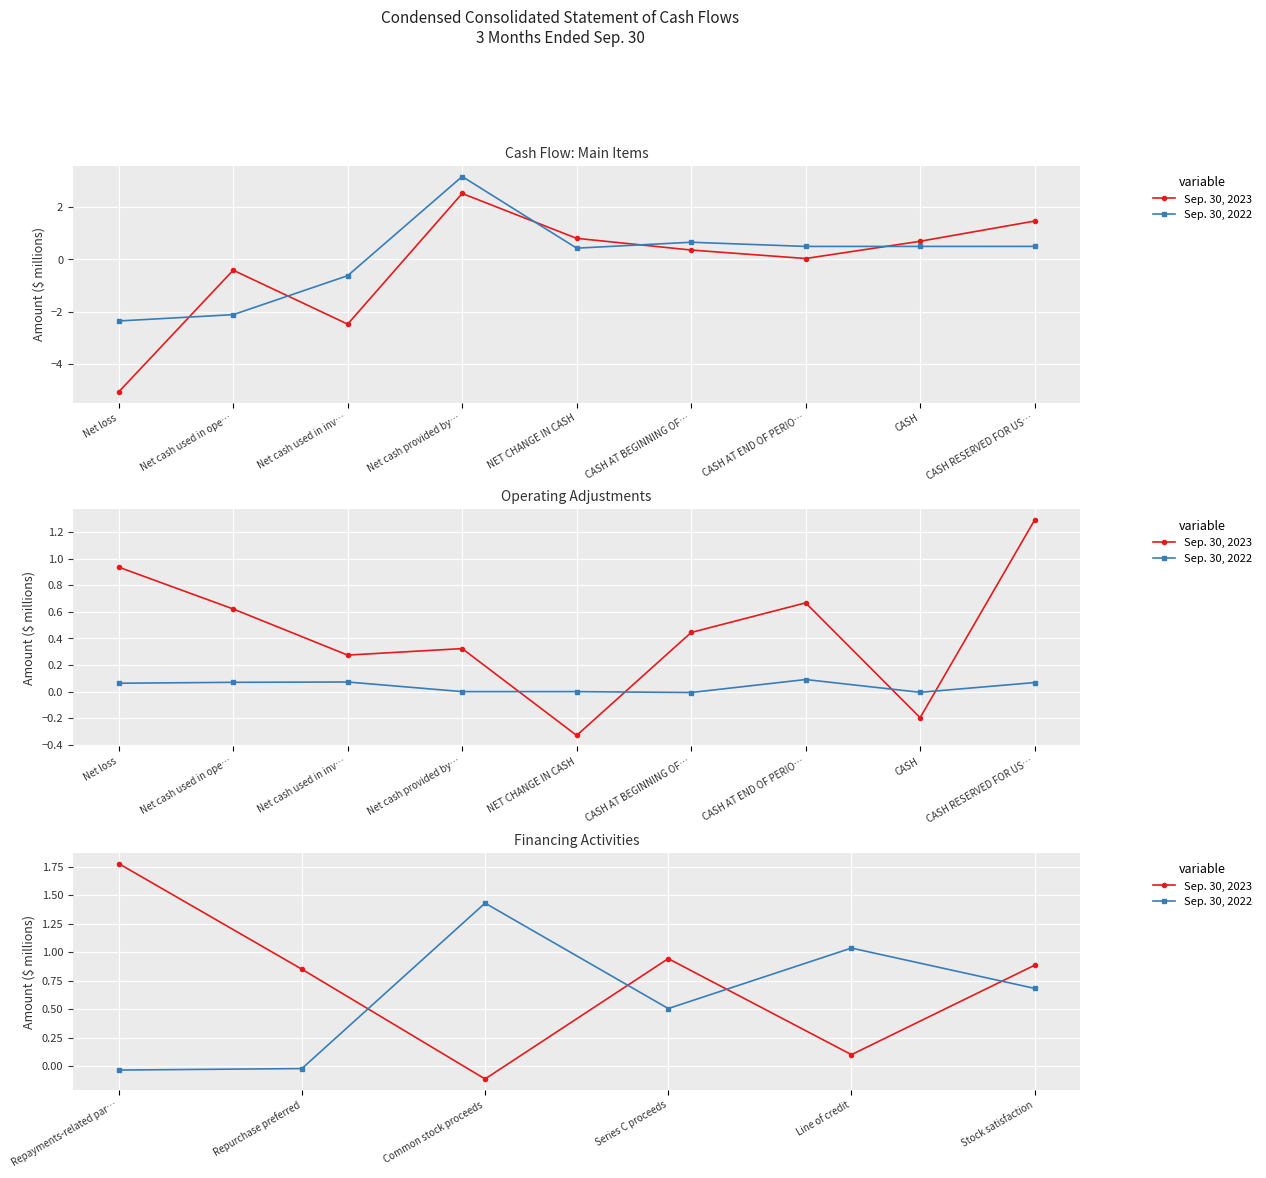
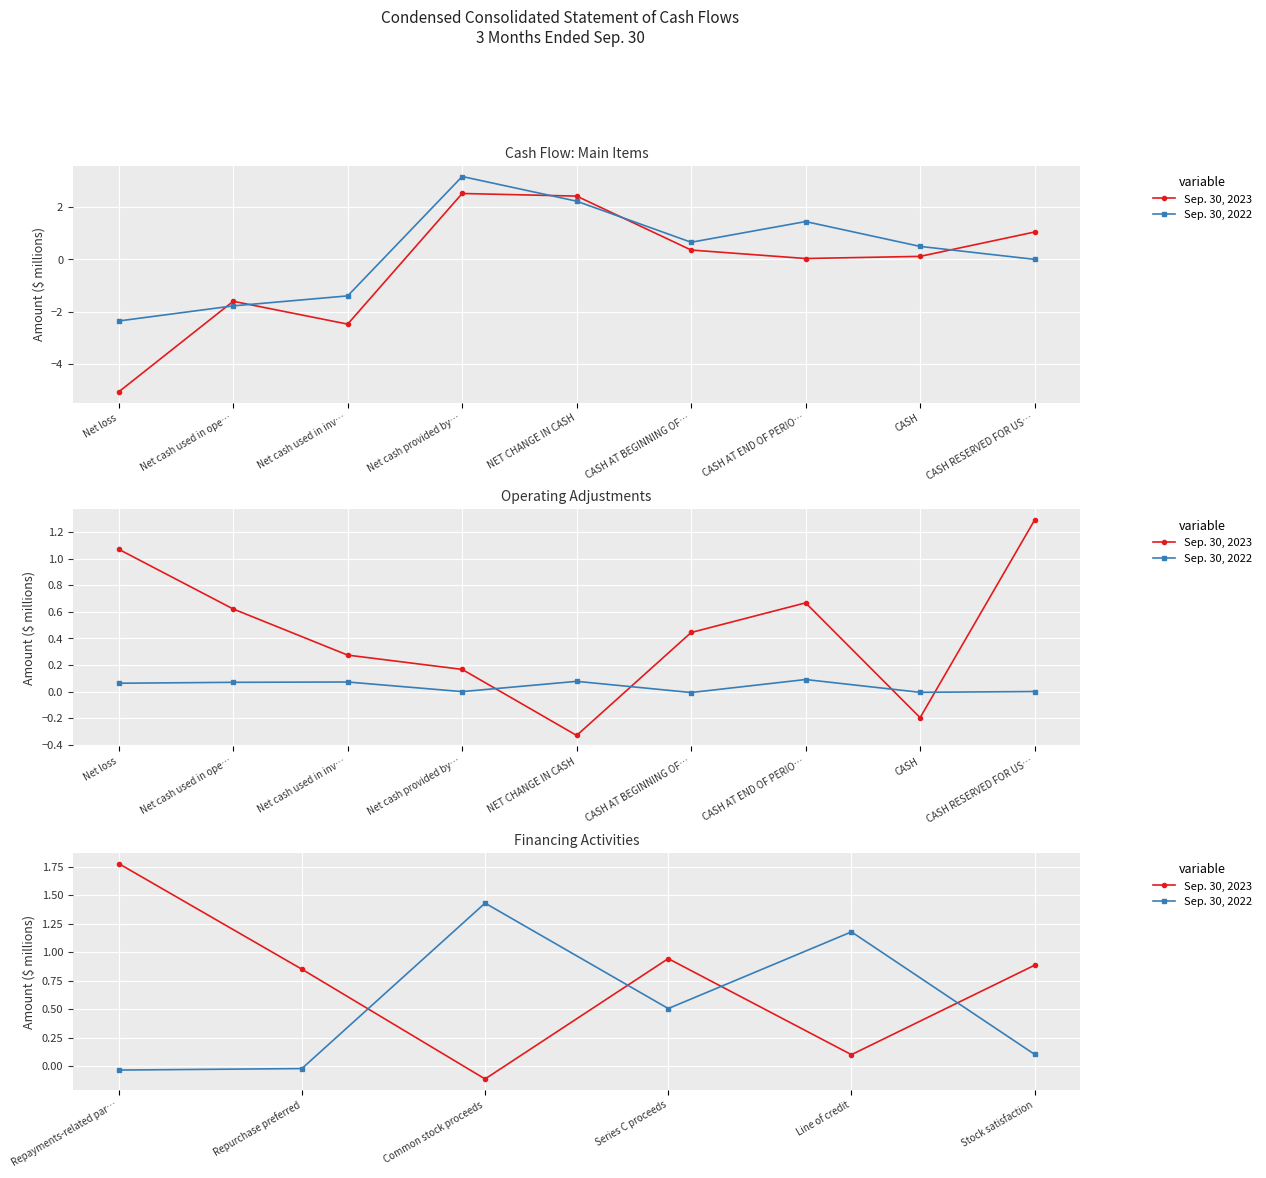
Cash Flow: Main Items, Sep. 30, 2023, Net cash used in ope…: -0.4 -> -1.6
Cash Flow: Main Items, Sep. 30, 2022, Net cash used in ope…: -2.1 -> -1.8
Cash Flow: Main Items, Sep. 30, 2022, Net cash used in inv…: -0.6 -> -1.4
Cash Flow: Main Items, Sep. 30, 2023, NET CHANGE IN CASH: 0.8 -> 2.4
Cash Flow: Main Items, Sep. 30, 2022, NET CHANGE IN CASH: 0.4 -> 2.2
Cash Flow: Main Items, Sep. 30, 2022, CASH AT END OF PERIO…: 0.5 -> 1.4
Cash Flow: Main Items, Sep. 30, 2023, CASH: 0.7 -> 0.1
Cash Flow: Main Items, Sep. 30, 2023, CASH RESERVED FOR US…: 1.5 -> 1.0
Cash Flow: Main Items, Sep. 30, 2022, CASH RESERVED FOR US…: 0.5 -> 0.0
Operating Adjustments, Sep. 30, 2023, Net loss: 0.94 -> 1.07
Operating Adjustments, Sep. 30, 2023, Net cash provided by…: 0.32 -> 0.17
Operating Adjustments, Sep. 30, 2022, NET CHANGE IN CASH: 0.00 -> 0.08
Operating Adjustments, Sep. 30, 2022, CASH RESERVED FOR US…: 0.07 -> 0.00
Financing Activities, Sep. 30, 2022, Line of credit: 1.04 -> 1.18
Financing Activities, Sep. 30, 2022, Stock satisfaction: 0.68 -> 0.10
